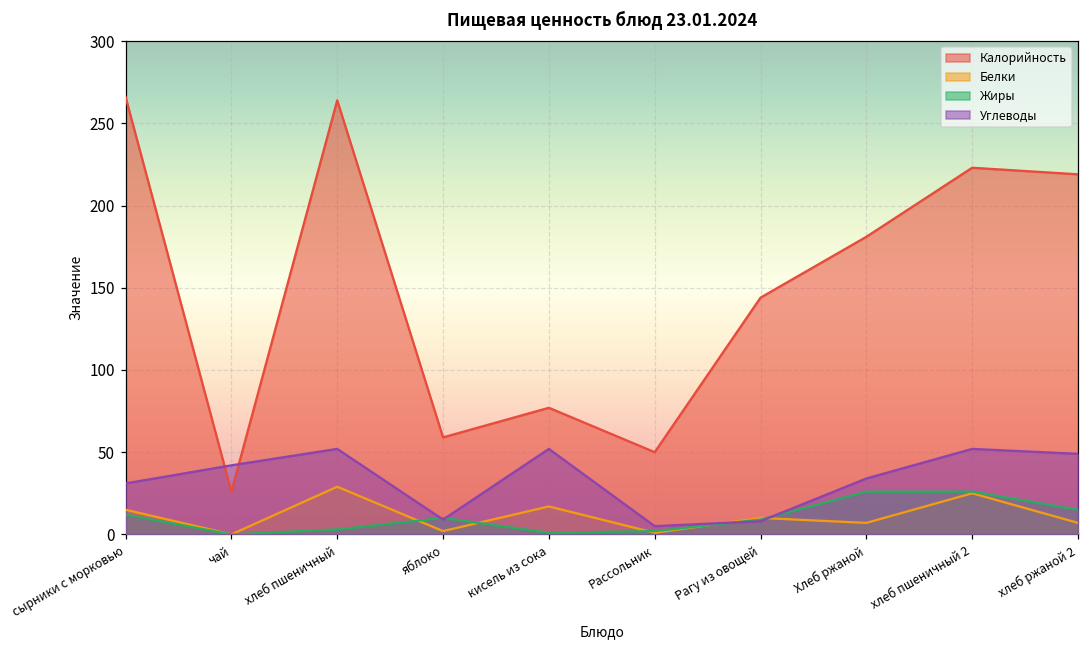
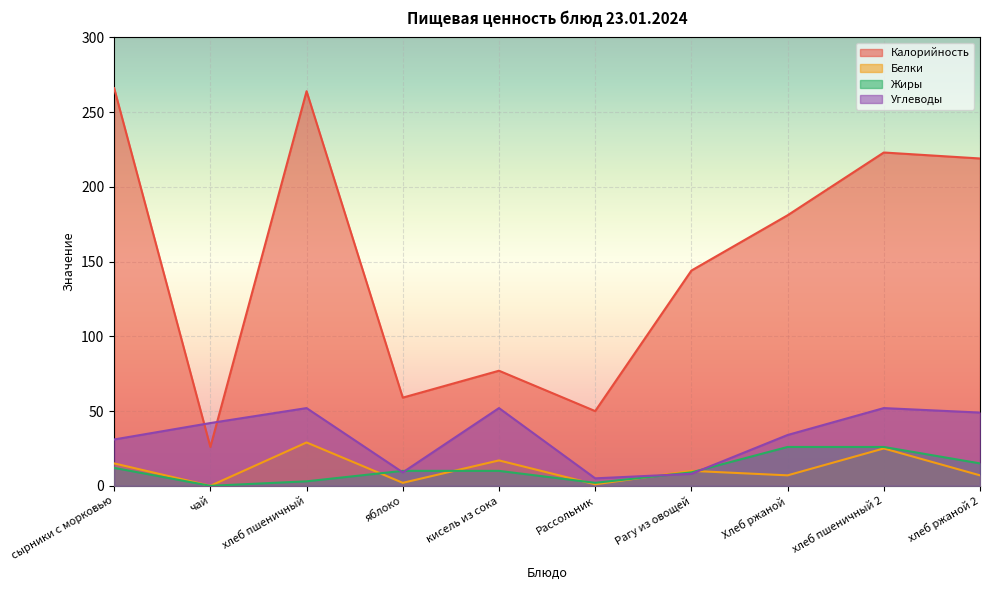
Жиры, кисель из сока: 1 -> 10
